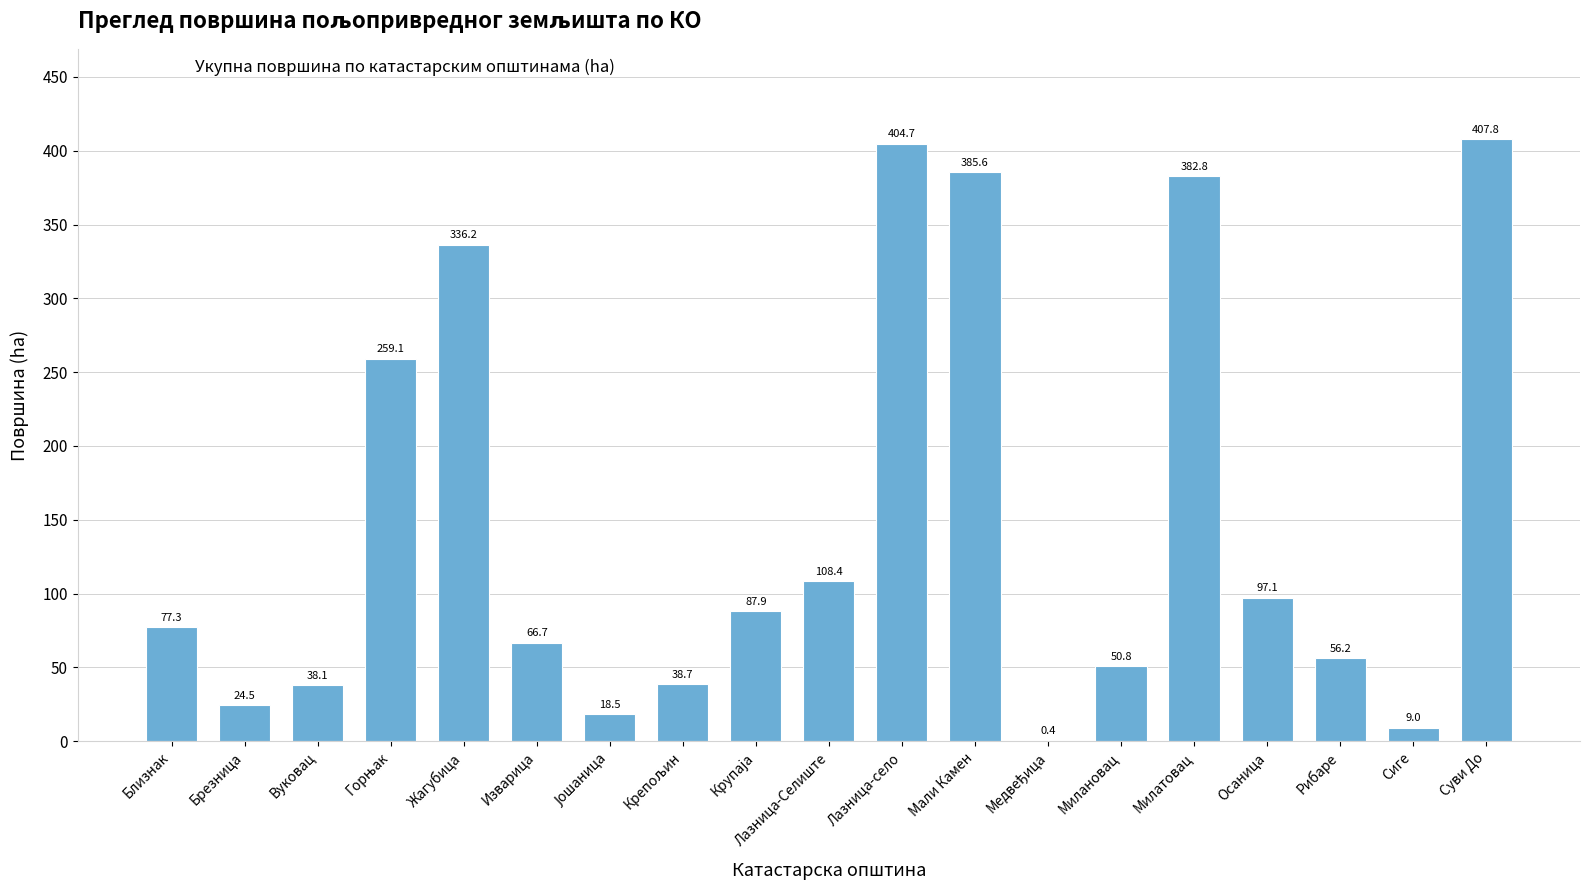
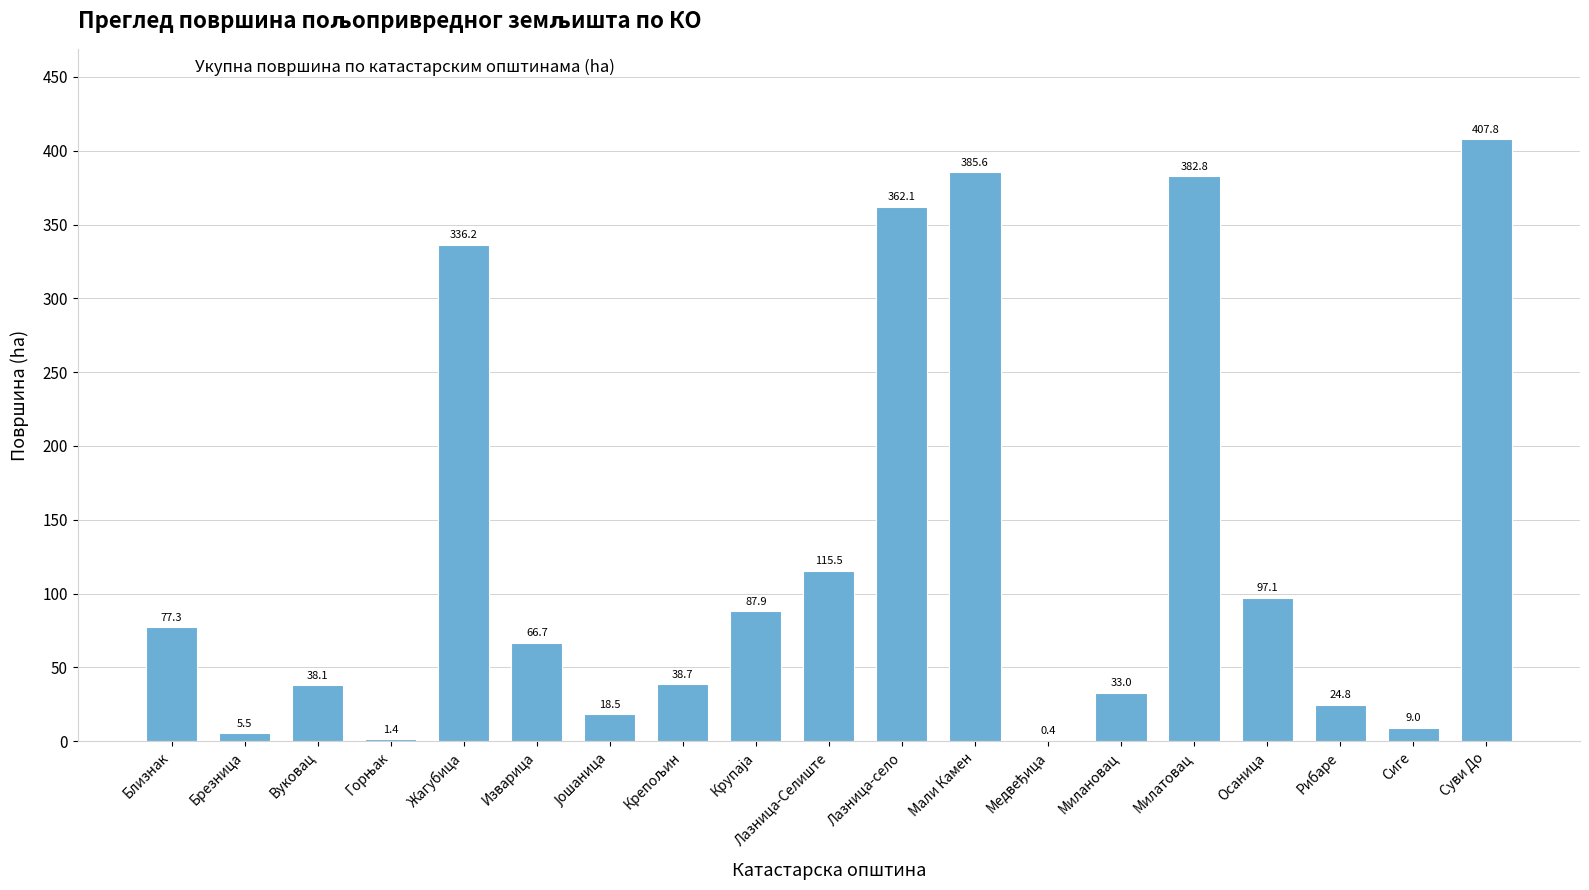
Брезница: 24.5 -> 5.5
Горњак: 259.1 -> 1.4
Лазница-Селиште: 108.4 -> 115.5
Лазница-село: 404.7 -> 362.1
Милановац: 50.8 -> 33.0
Рибаре: 56.2 -> 24.8
